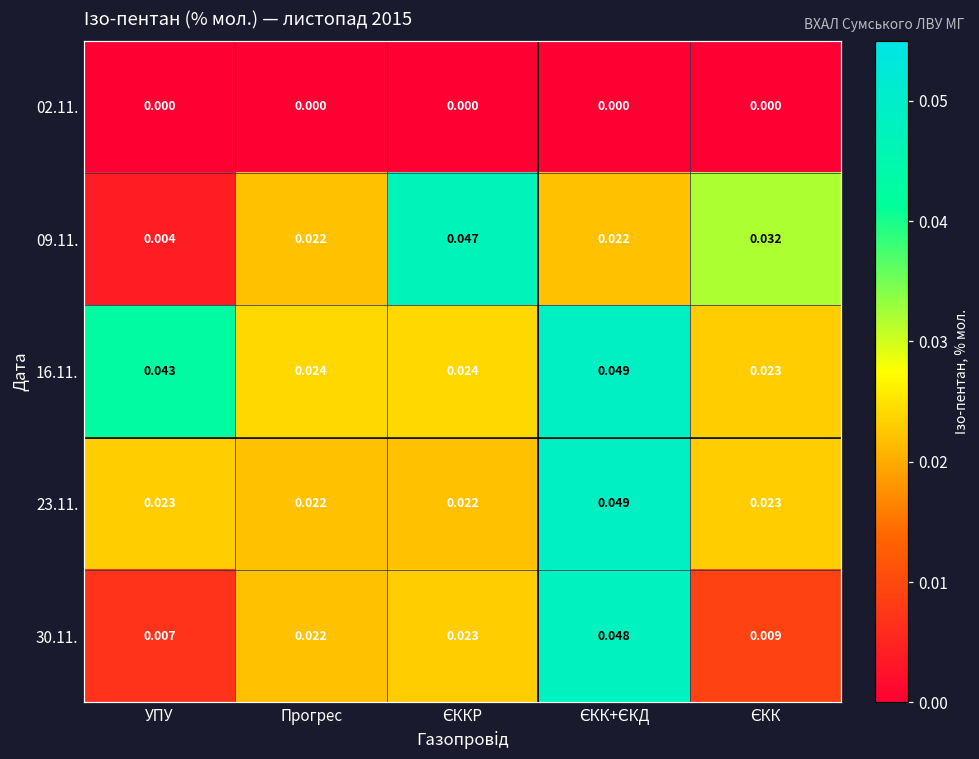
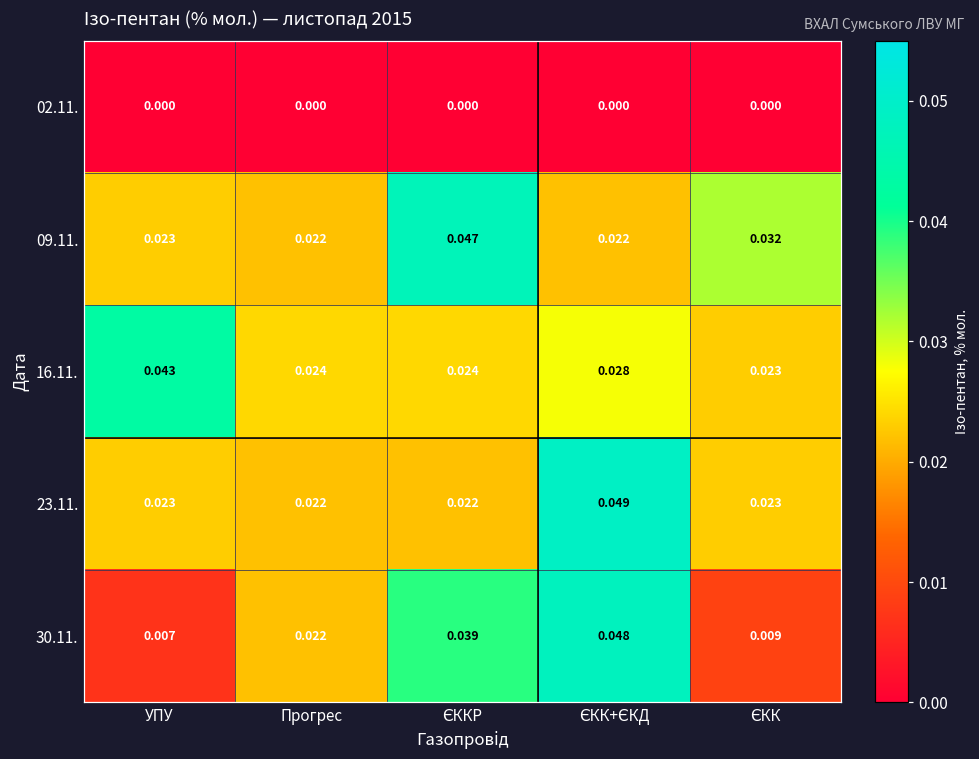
09.11., УПУ: 0.004 -> 0.023
16.11., ЄКК+ЄКД: 0.049 -> 0.028
30.11., ЄККР: 0.023 -> 0.039
